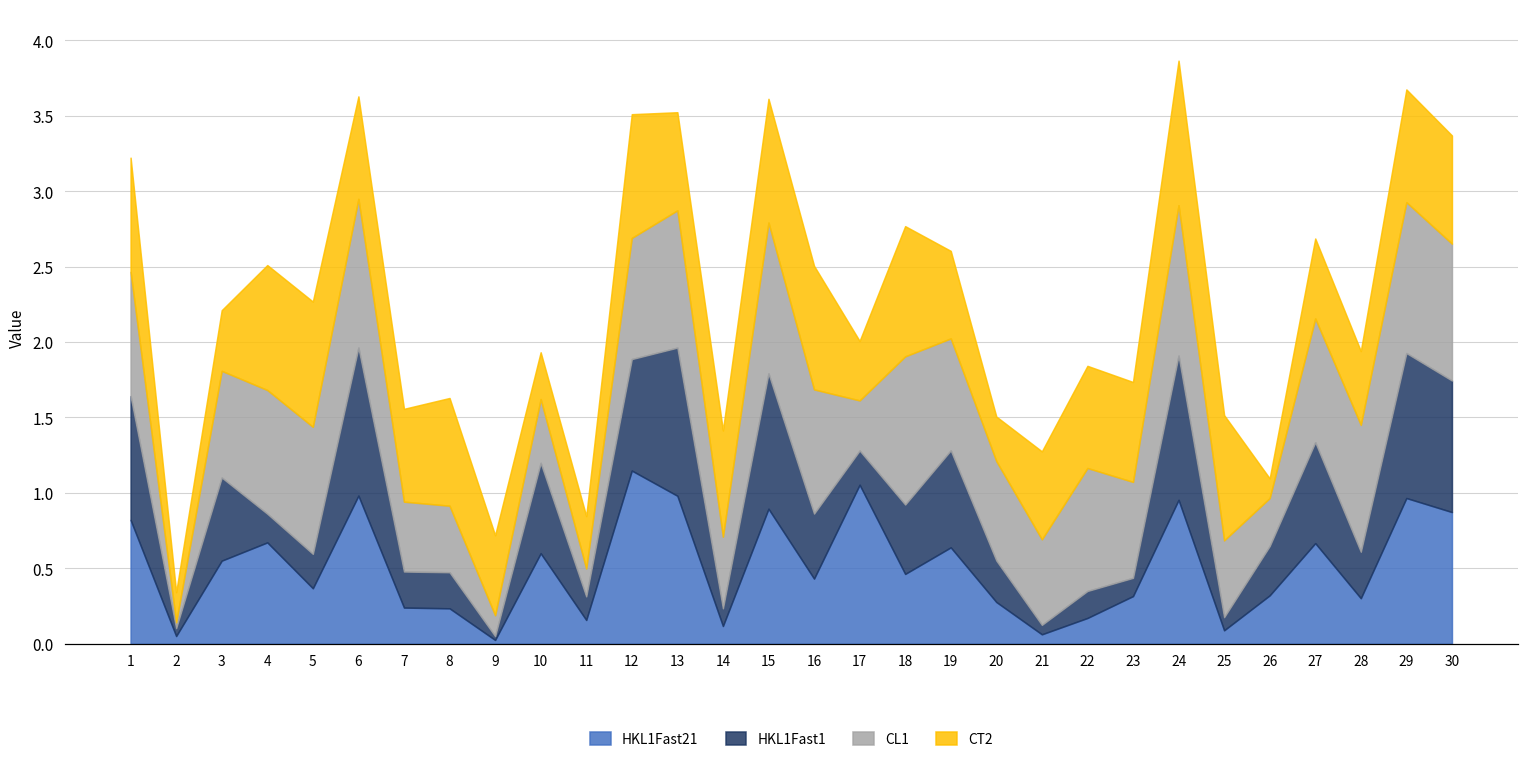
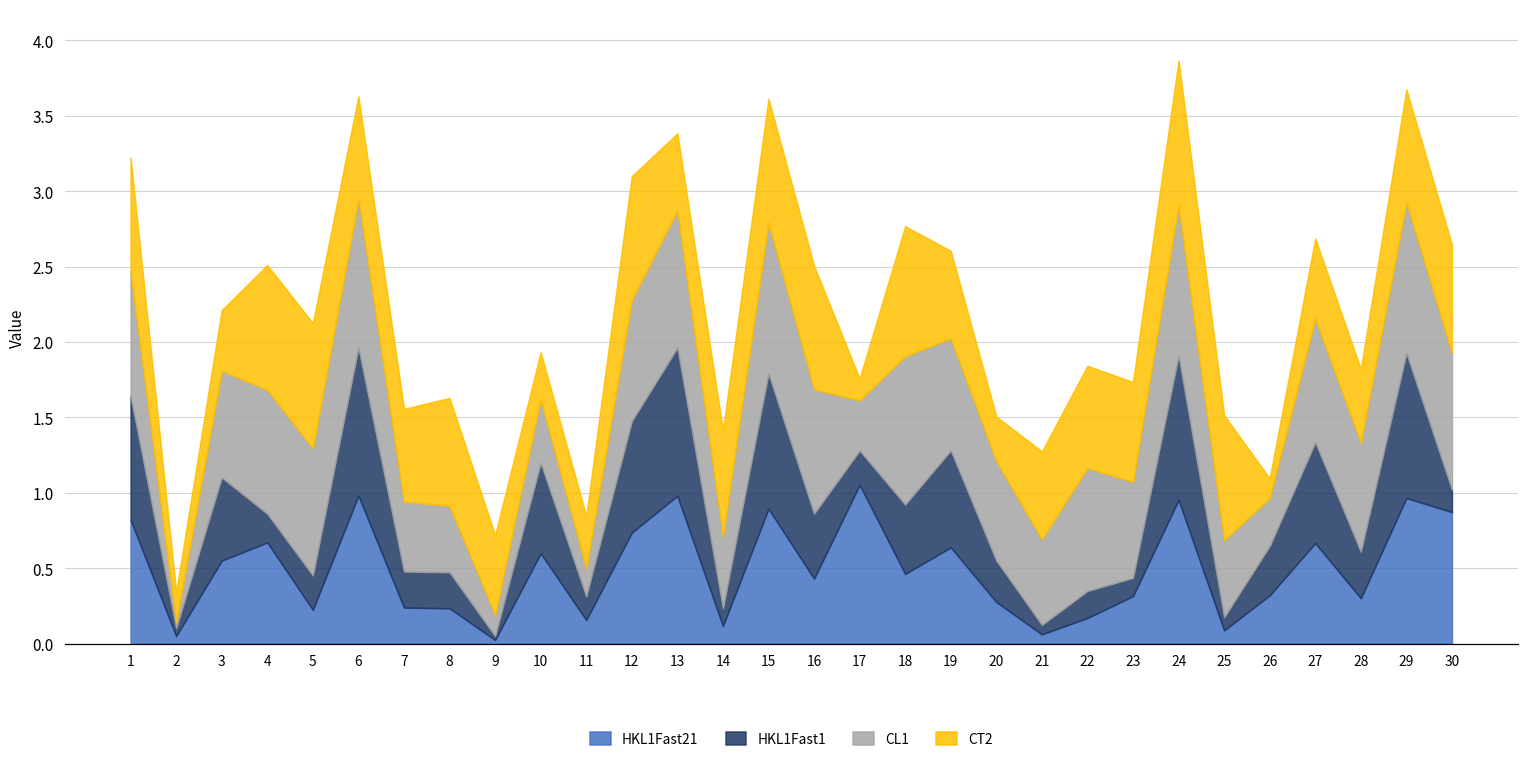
HKL1Fast21, 5: 0.37 -> 0.23
HKL1Fast21, 12: 1.15 -> 0.74
CT2, 13: 0.65 -> 0.51
CT2, 17: 0.39 -> 0.14
CL1, 28: 0.84 -> 0.72
HKL1Fast1, 30: 0.87 -> 0.15
